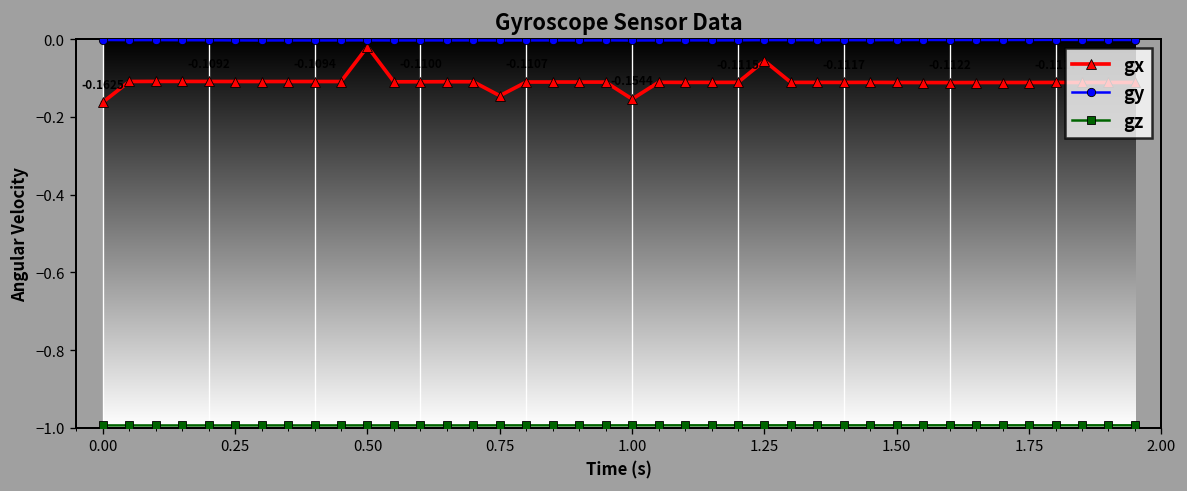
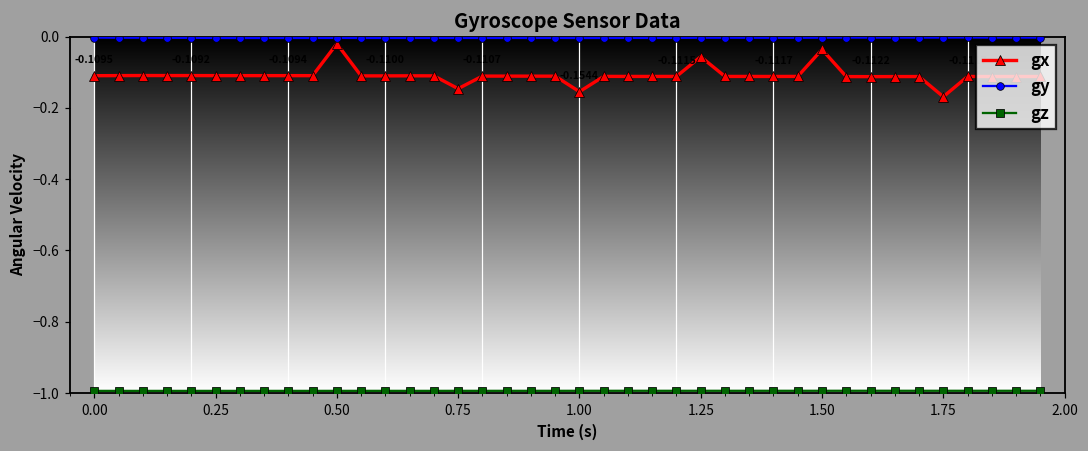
gx, 0.00: -0.16 -> -0.11
gx, 1.50: -0.11 -> -0.04
gx, 1.75: -0.11 -> -0.17
